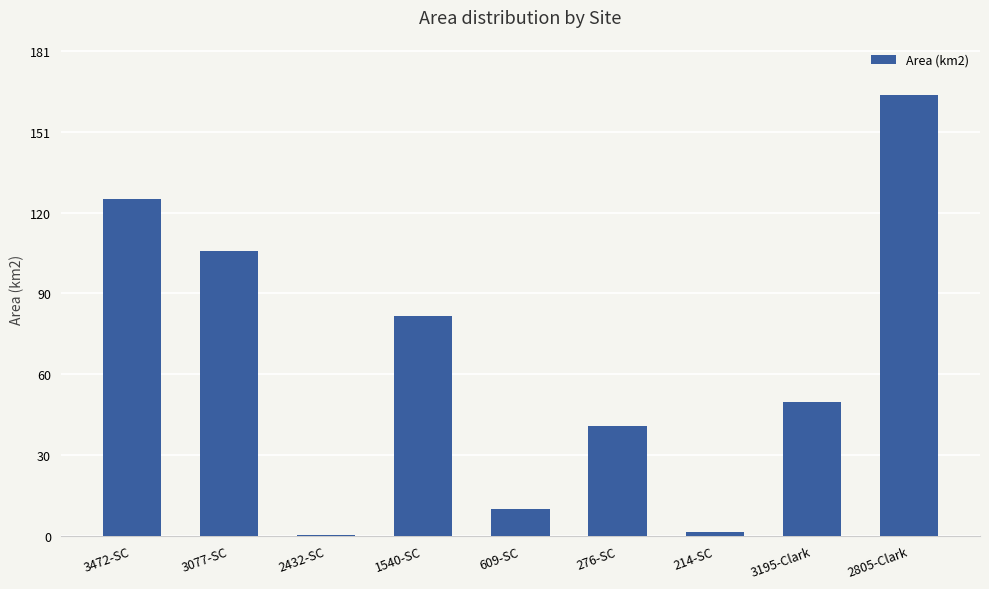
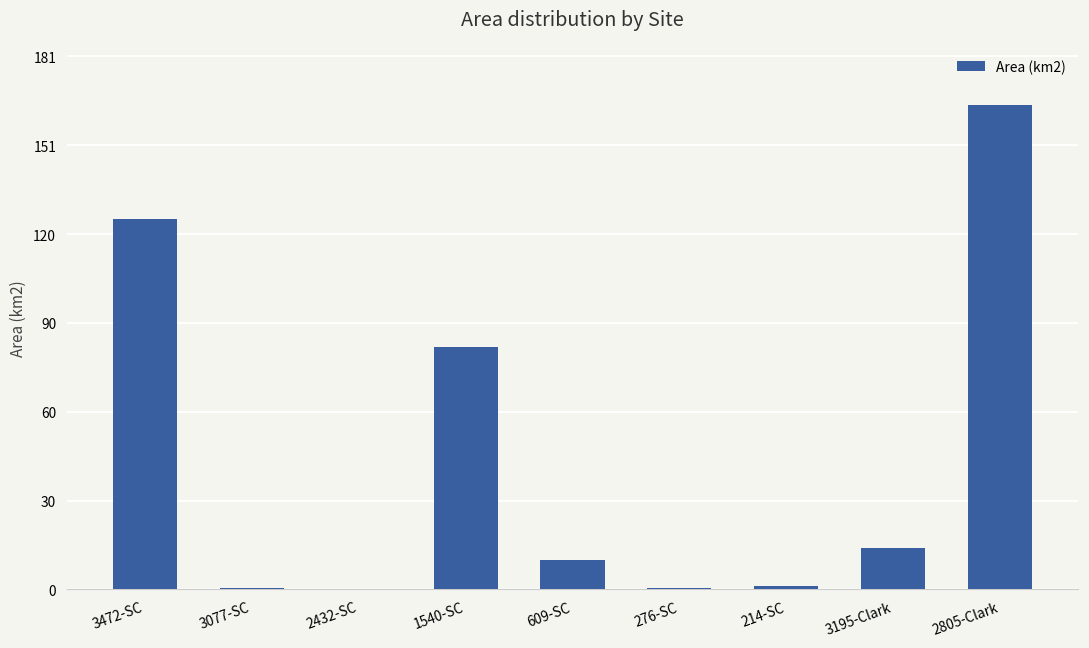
3077-SC: 106 -> 0
276-SC: 41 -> 0
3195-Clark: 50 -> 14
